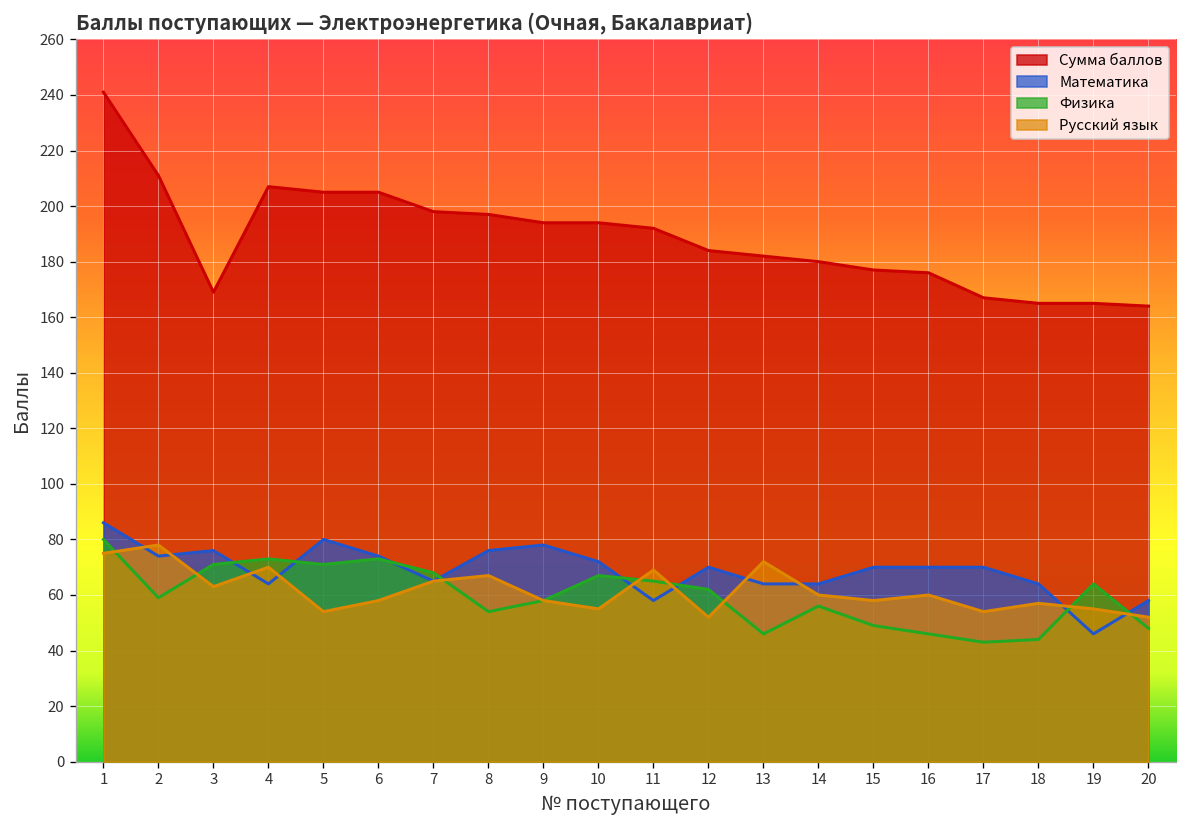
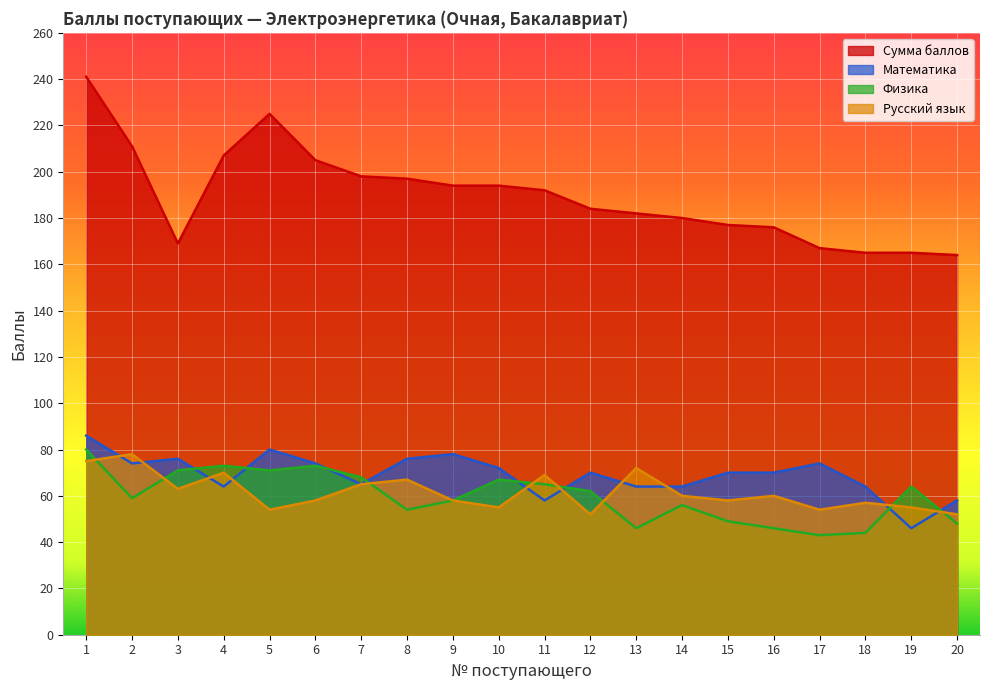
Сумма баллов, 5: 205 -> 225
Математика, 17: 70 -> 74
